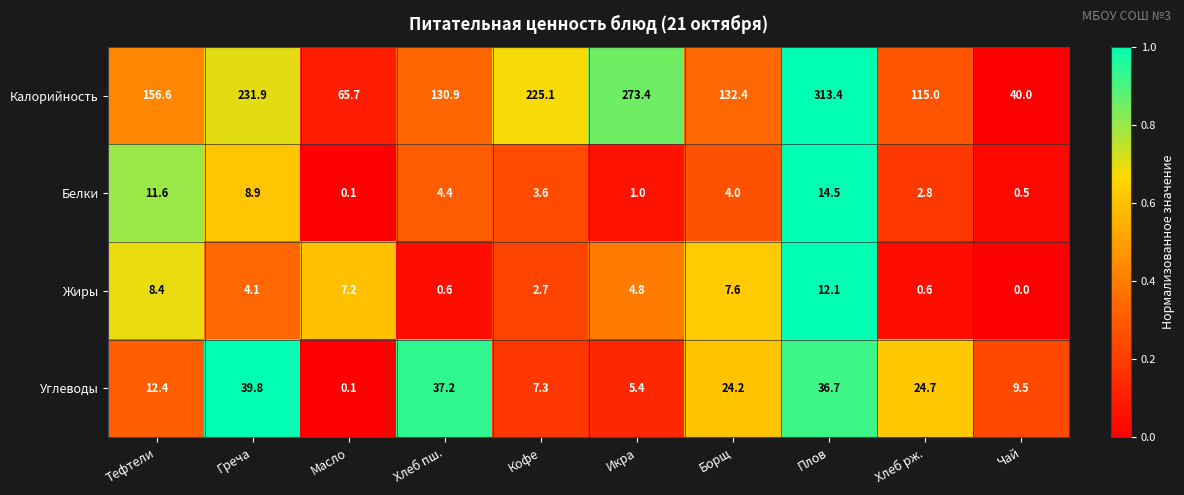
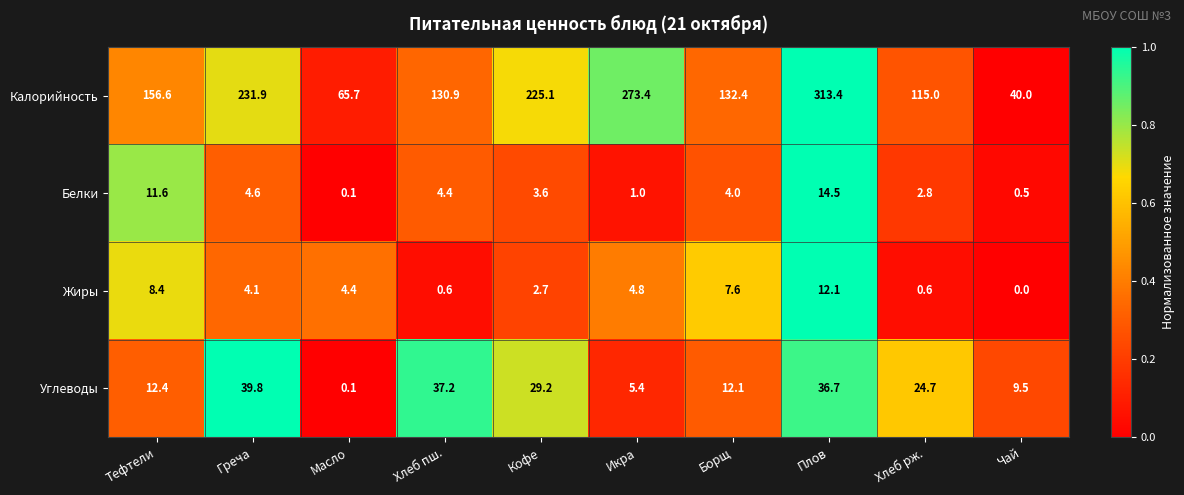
Белки, Греча: 8.9 -> 4.6
Жиры, Масло: 7.2 -> 4.4
Углеводы, Кофе: 7.3 -> 29.2
Углеводы, Борщ: 24.2 -> 12.1
